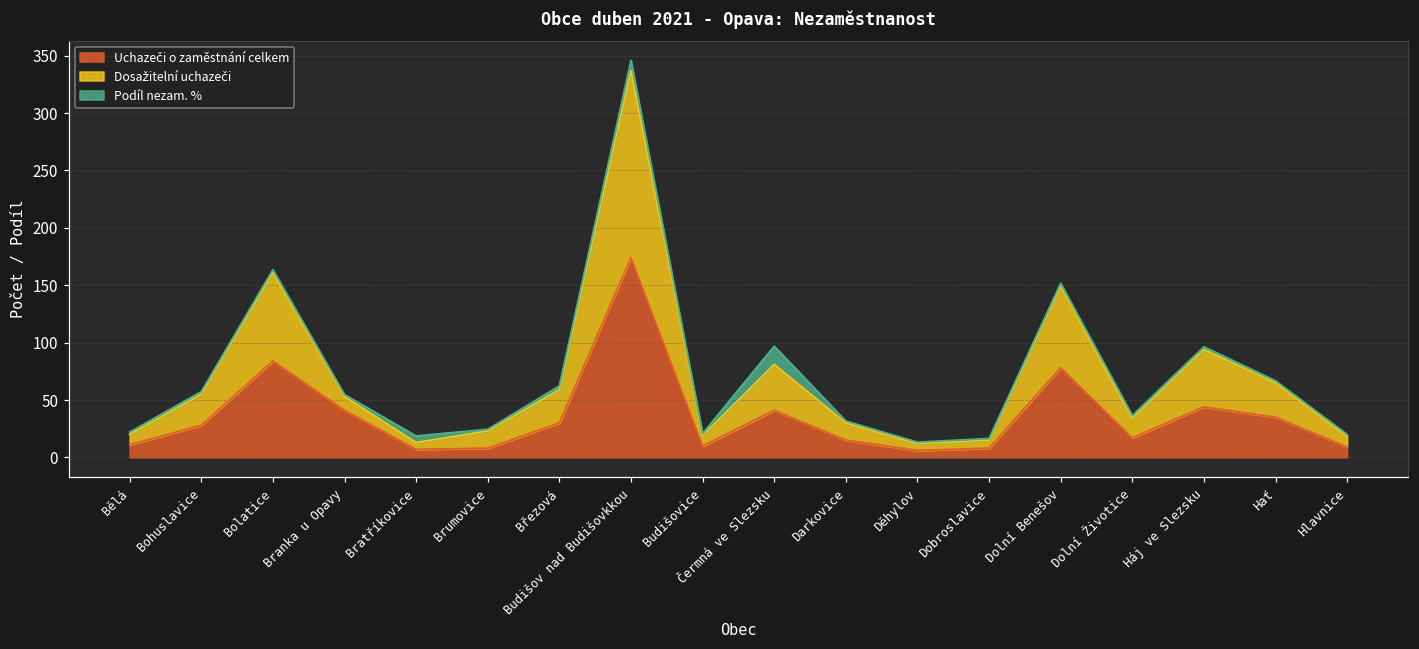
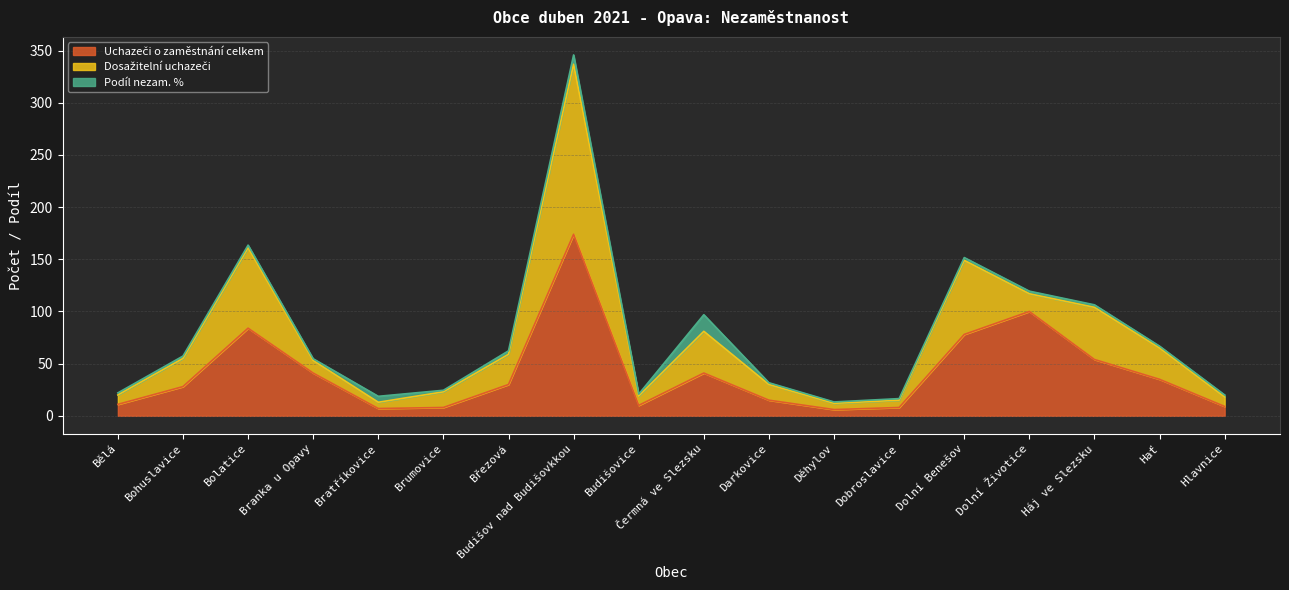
Uchazeči o zaměstnání celkem, Dolní Životice: 17 -> 100
Uchazeči o zaměstnání celkem, Háj ve Slezsku: 44 -> 54
